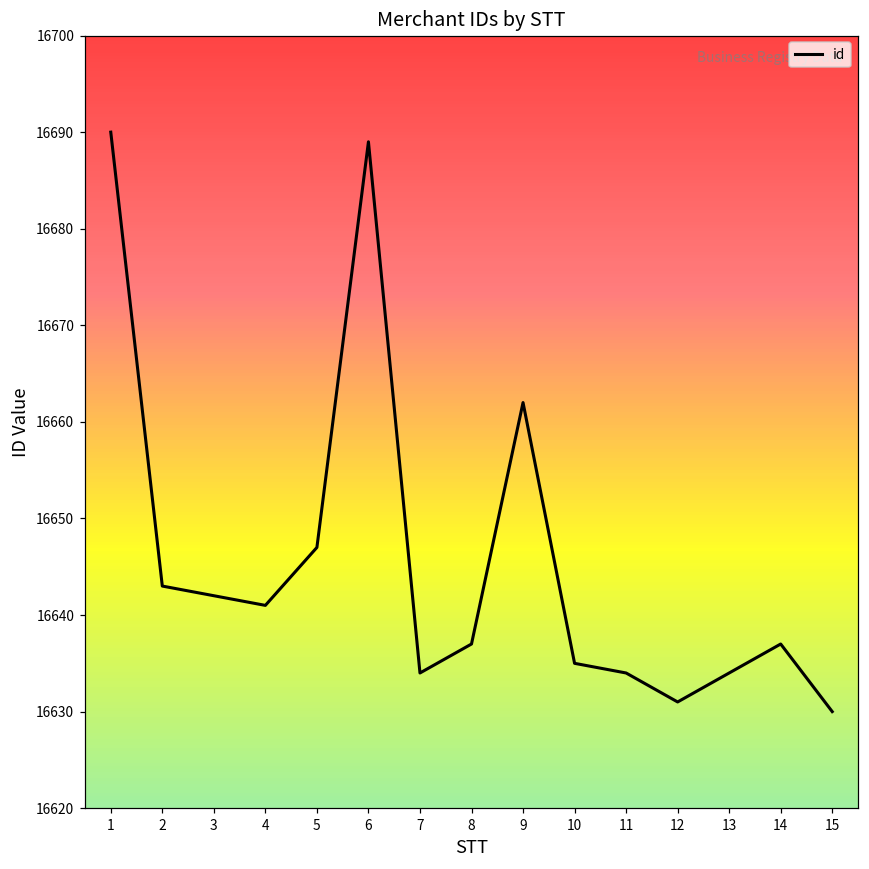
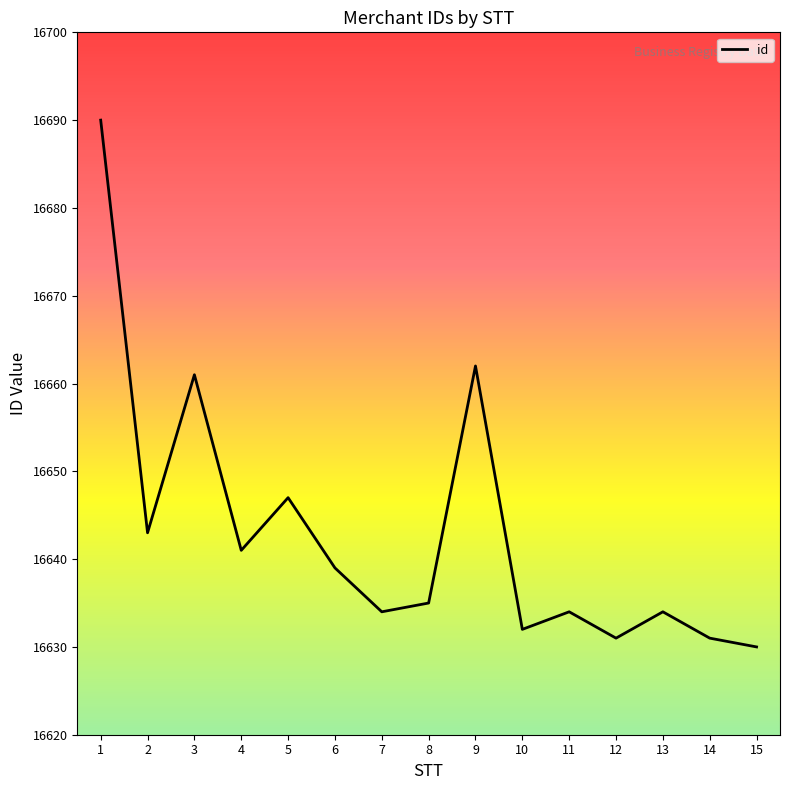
3: 16642 -> 16661
6: 16689 -> 16639
8: 16637 -> 16635
10: 16635 -> 16632
14: 16637 -> 16631
